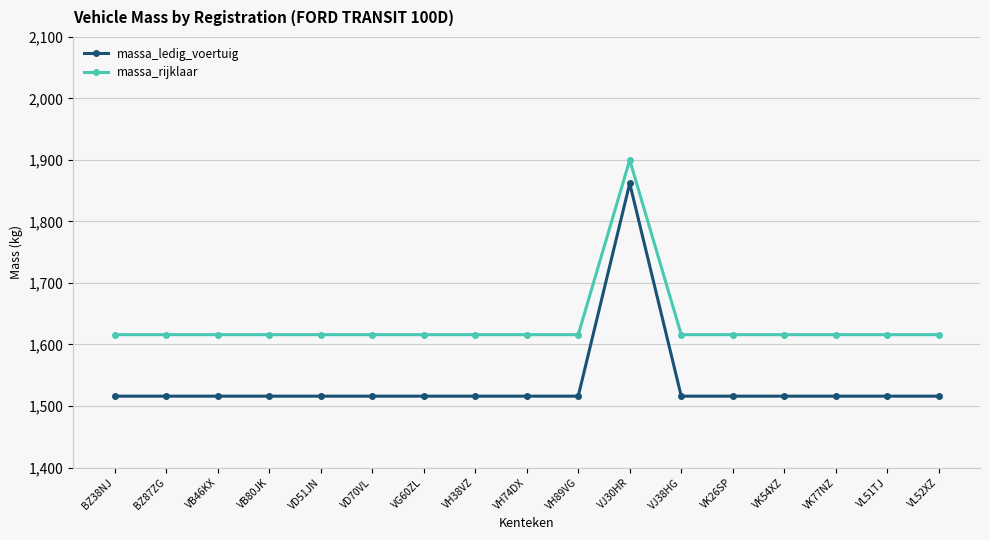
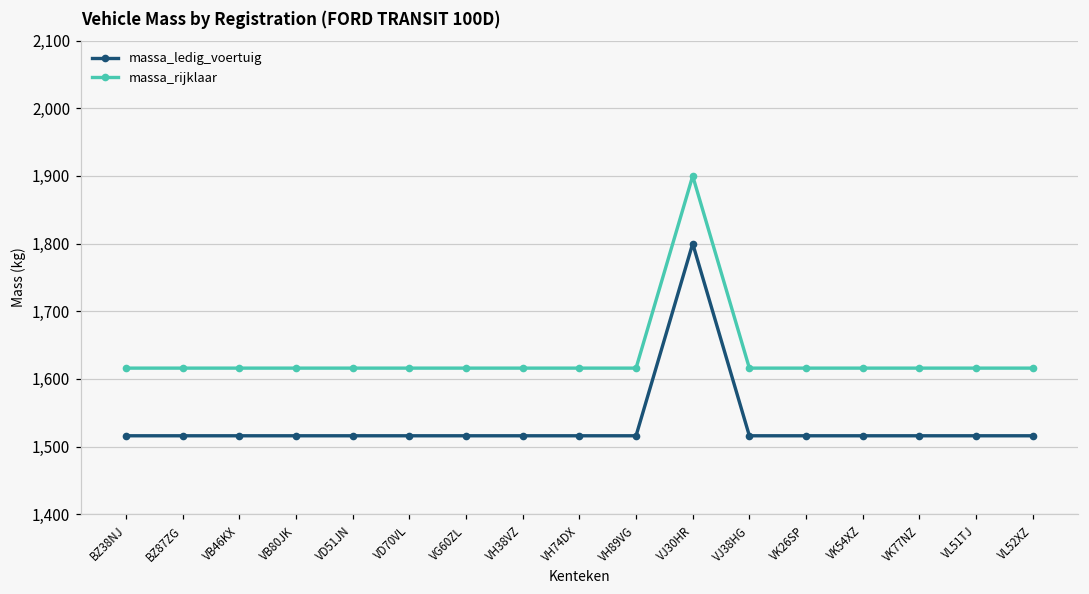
massa_ledig_voertuig, VJ30HR: 1,860 -> 1,800
